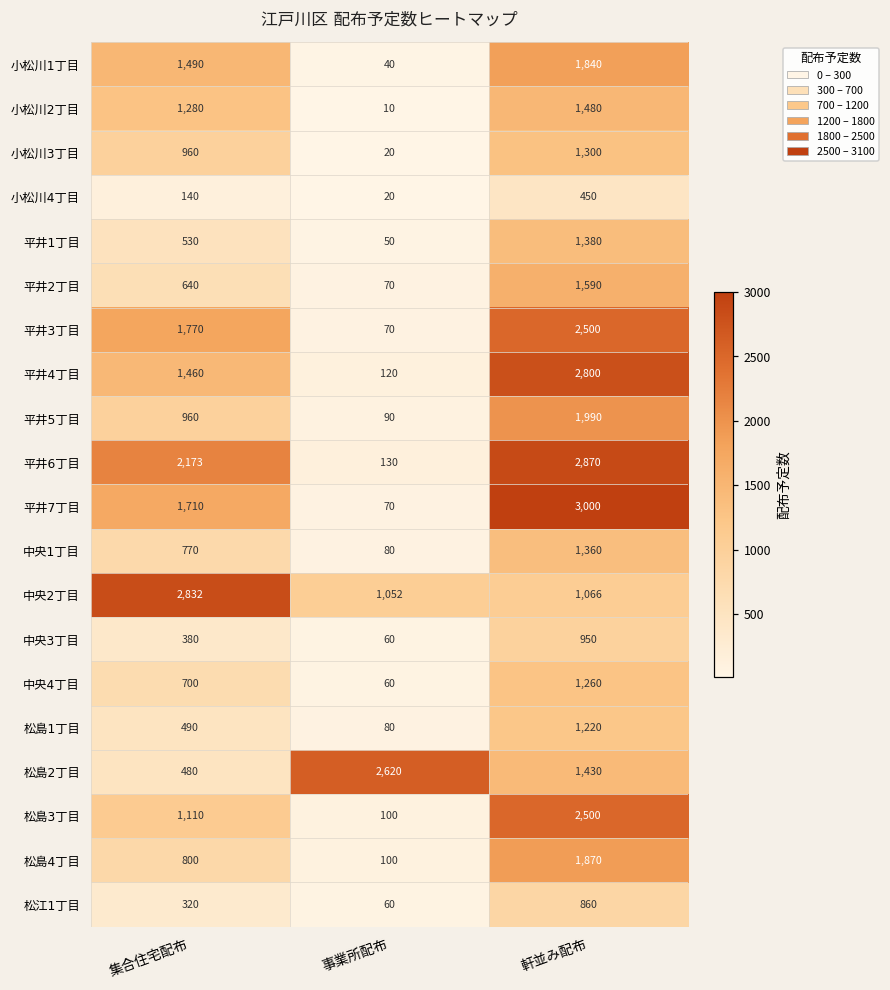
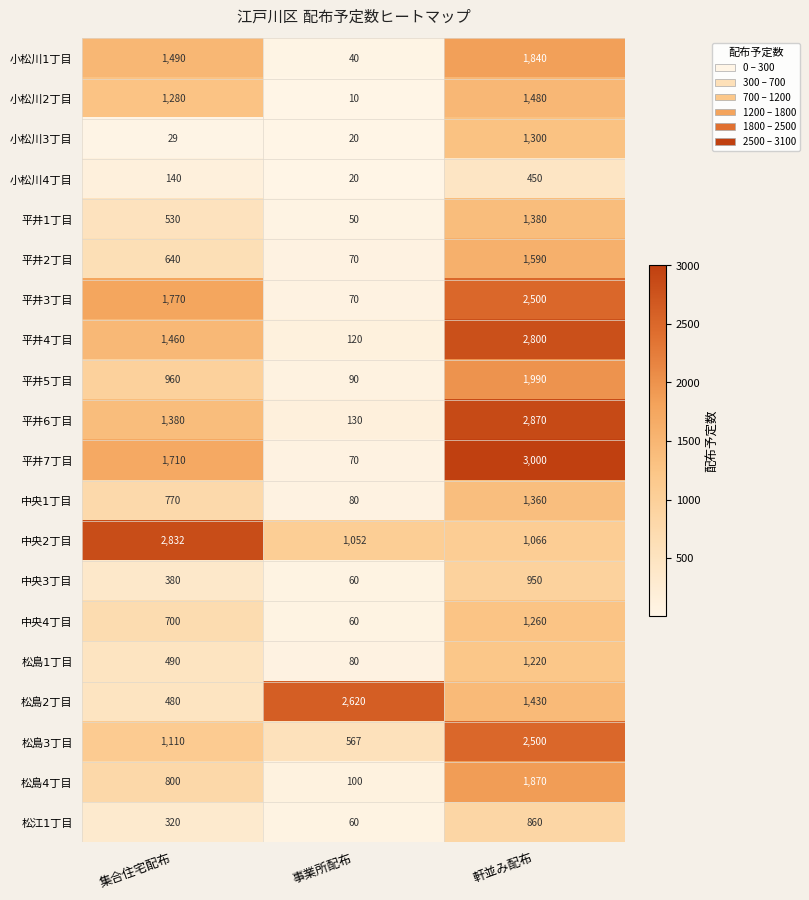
小松川3丁目, 集合住宅配布: 960 -> 29
平井6丁目, 集合住宅配布: 2,173 -> 1,380
松島3丁目, 事業所配布: 100 -> 567
